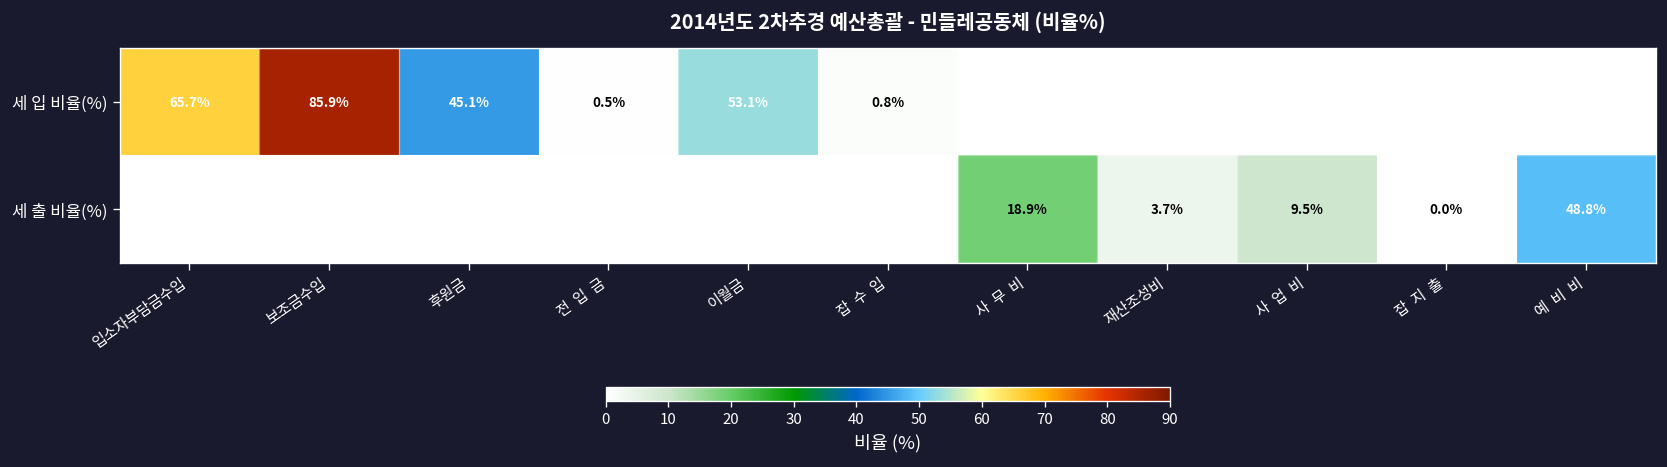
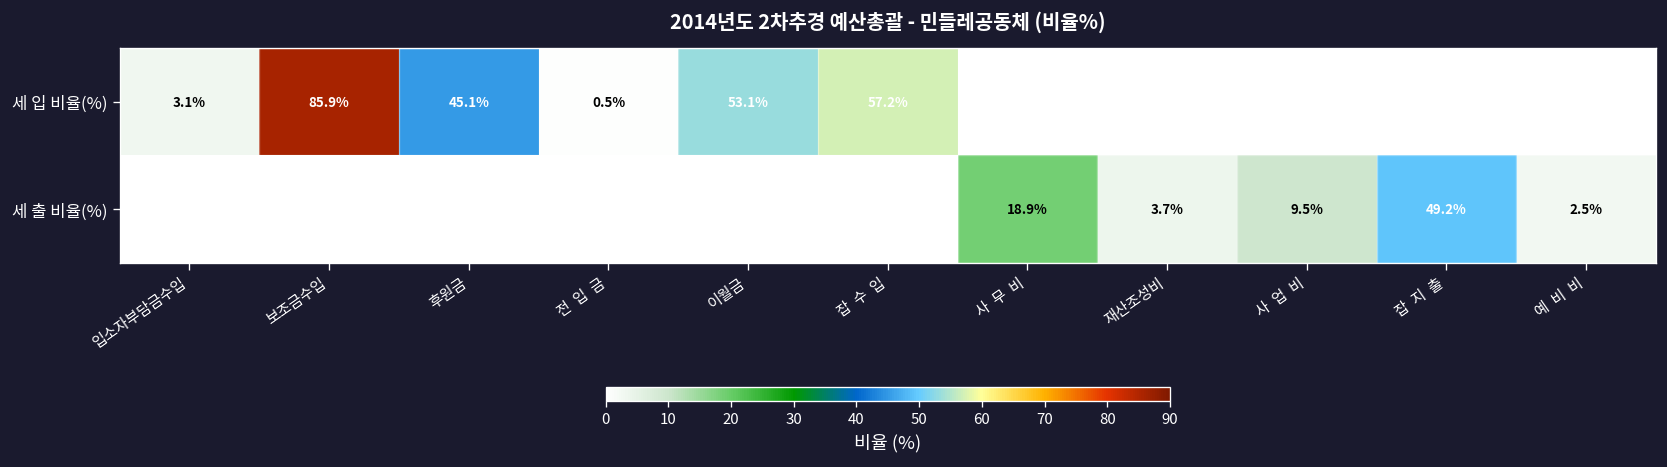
세 입 비율(%), 입소자부담금수입: 65.7% -> 3.1%
세 입 비율(%), 잡 수 입: 0.8% -> 57.2%
세 출 비율(%), 잡 지 출: 0.0% -> 49.2%
세 출 비율(%), 예 비 비: 48.8% -> 2.5%
